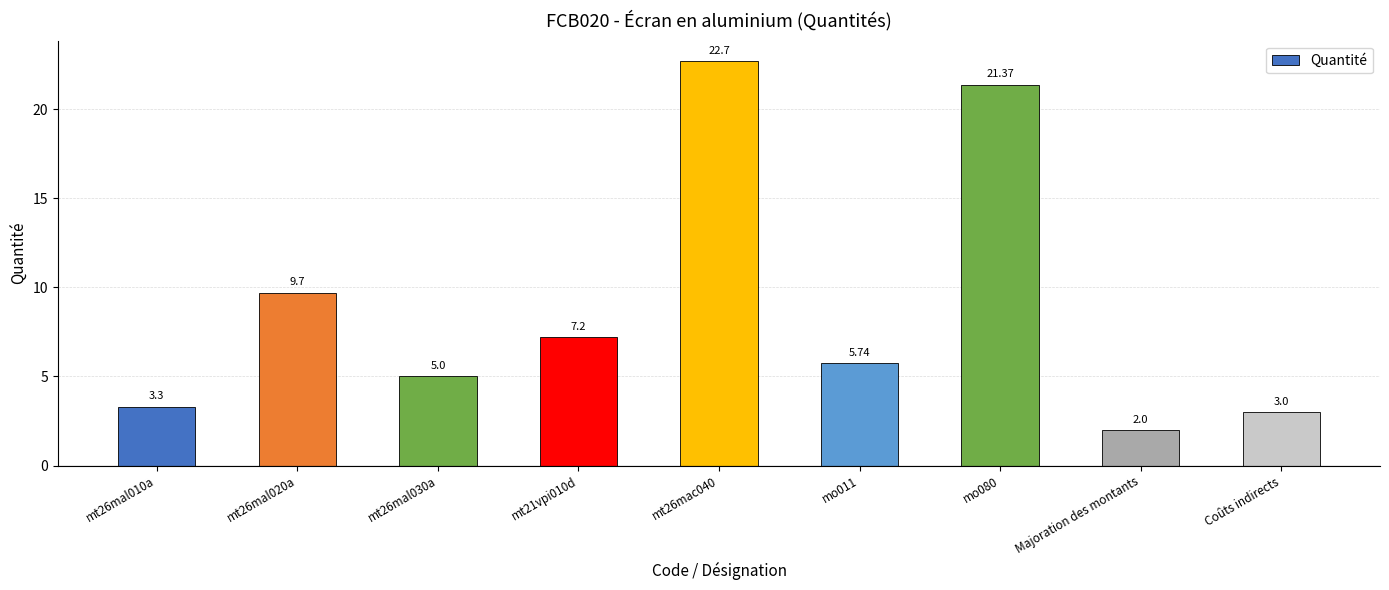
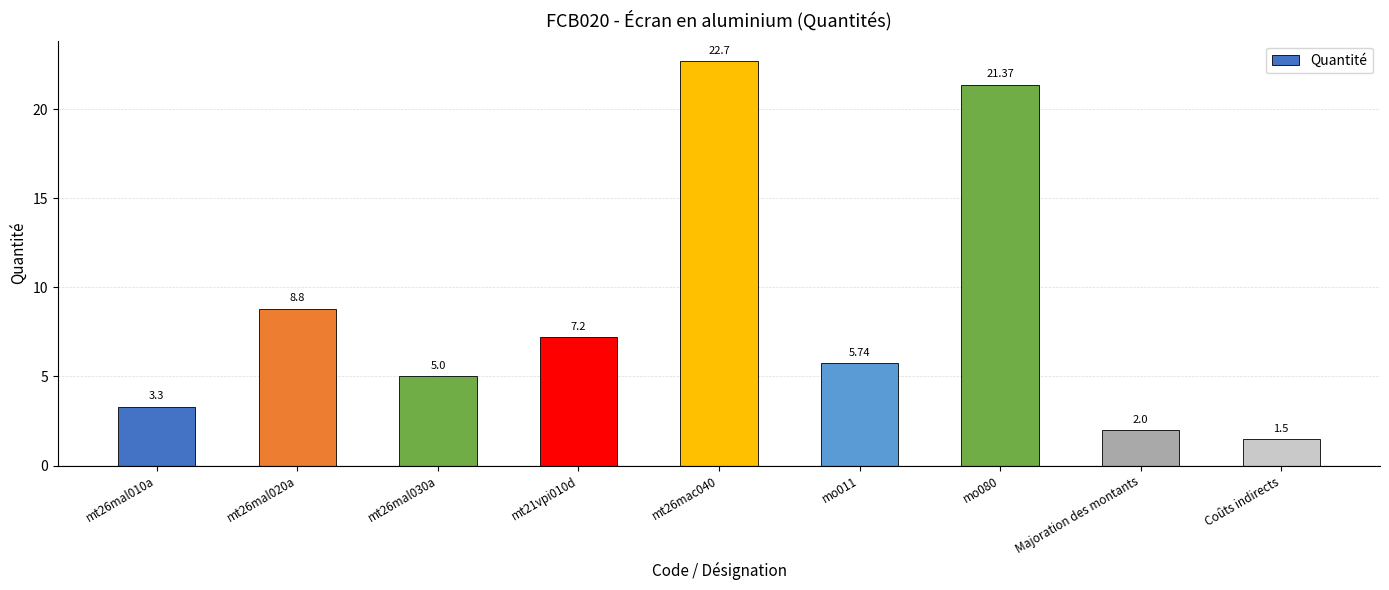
mt26mal020a: 9.7 -> 8.8
Coûts indirects: 3.0 -> 1.5
